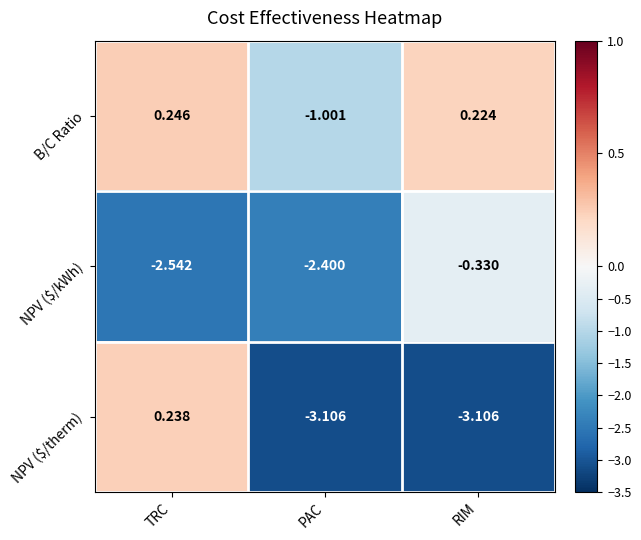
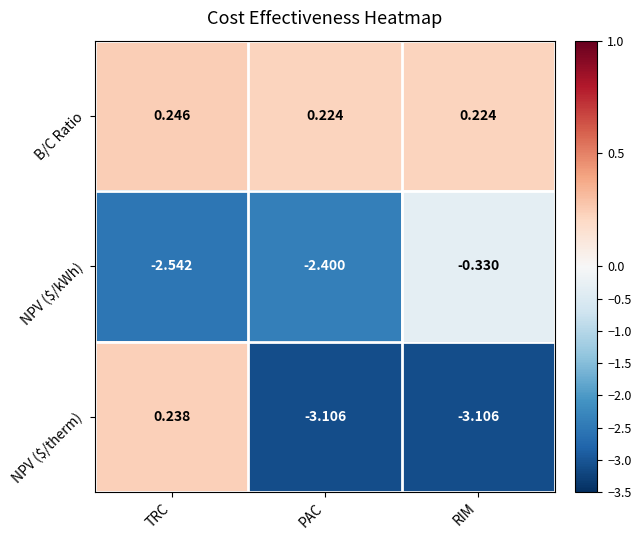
B/C Ratio, PAC: -1.001 -> 0.224
